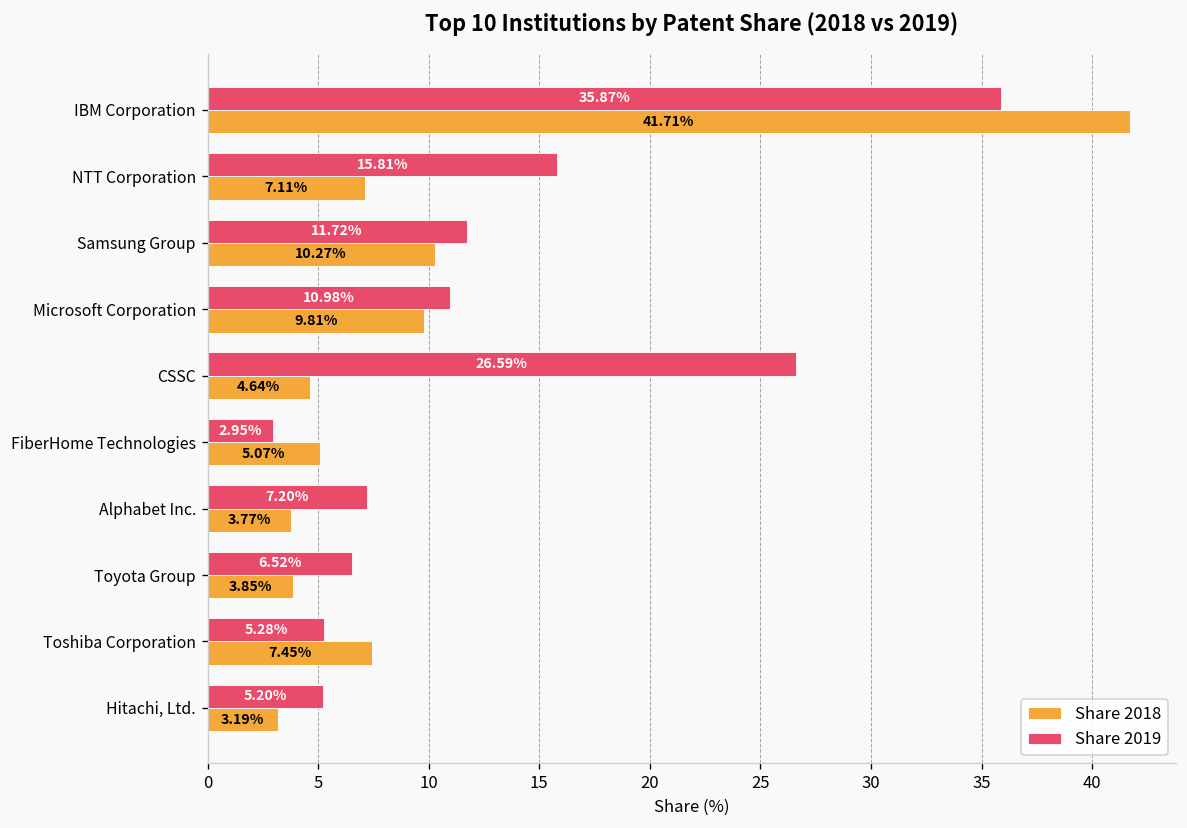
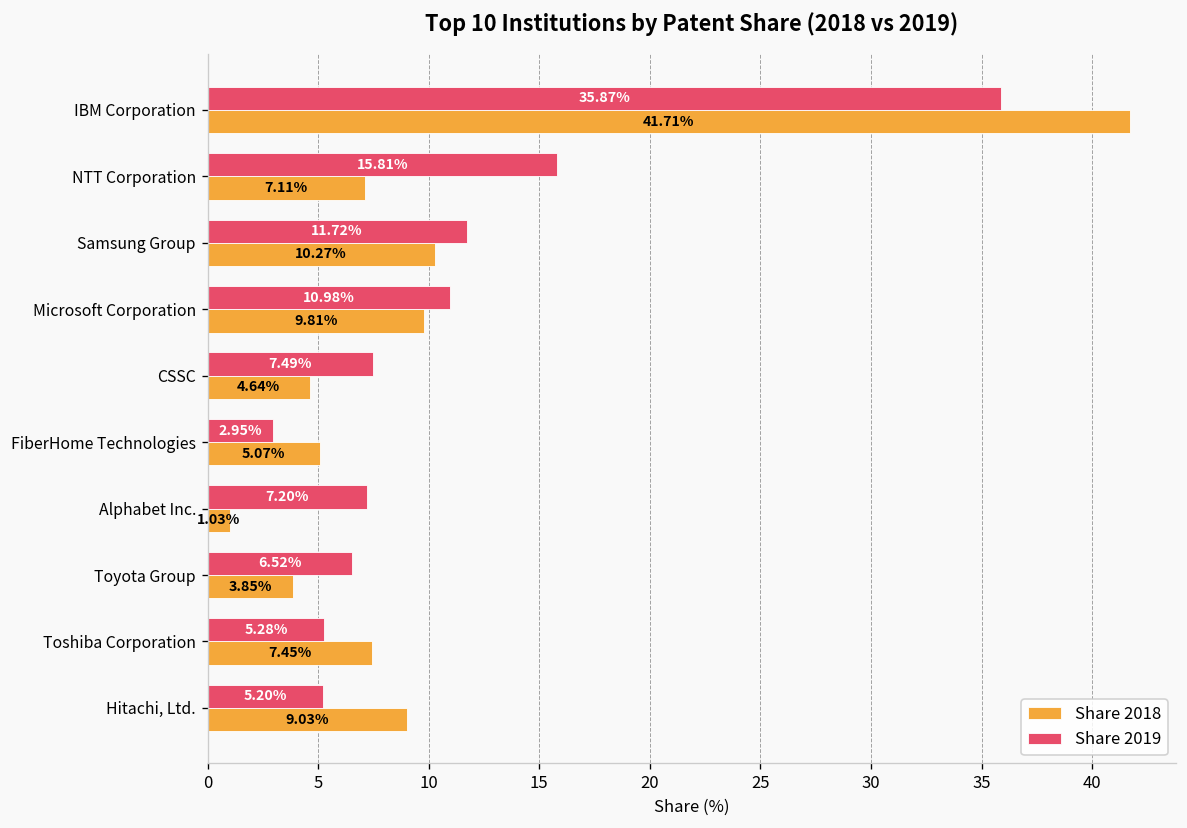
Share 2019, CSSC: 26.59% -> 7.49%
Share 2018, Alphabet Inc.: 3.77% -> 1.03%
Share 2018, Hitachi, Ltd.: 3.19% -> 9.03%
